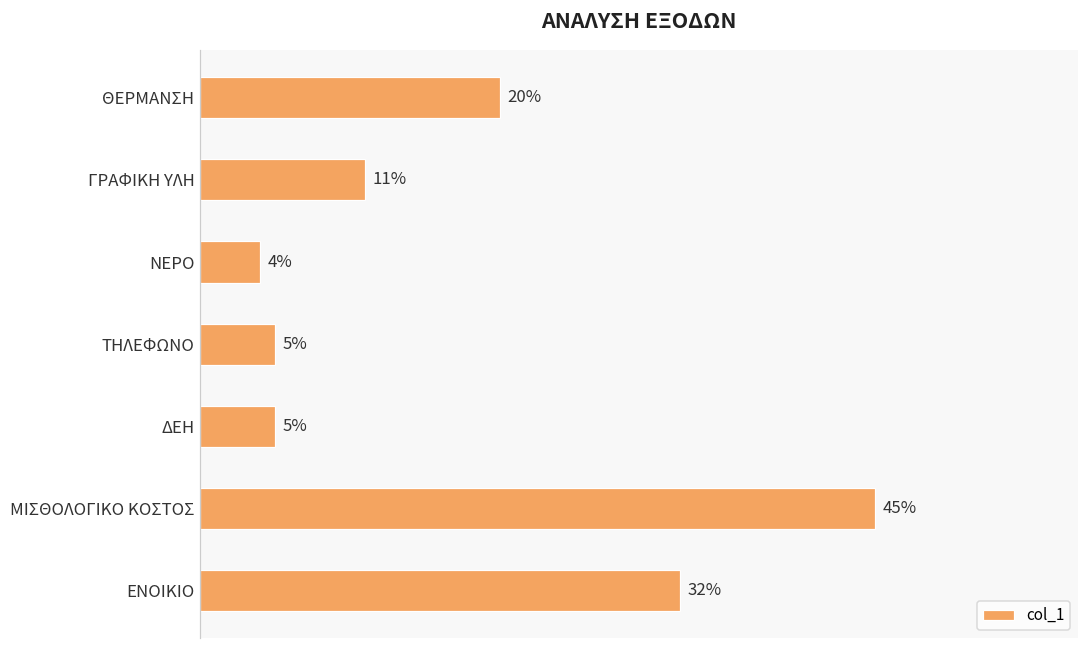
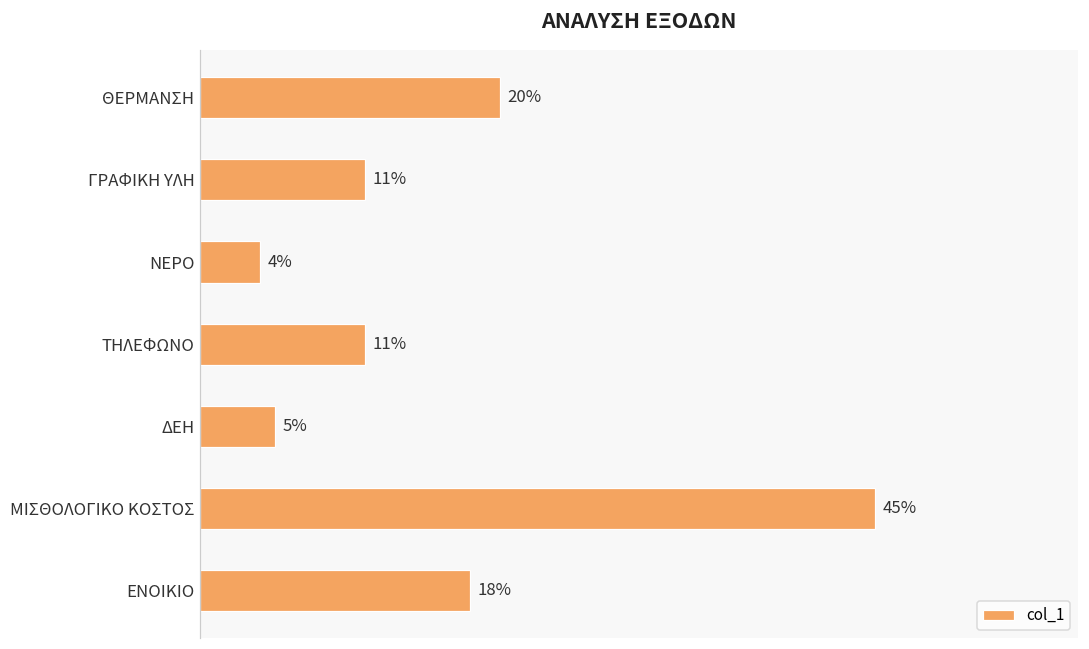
ΤΗΛΕΦΩΝΟ: 5% -> 11%
ΕΝΟΙΚΙΟ: 32% -> 18%
